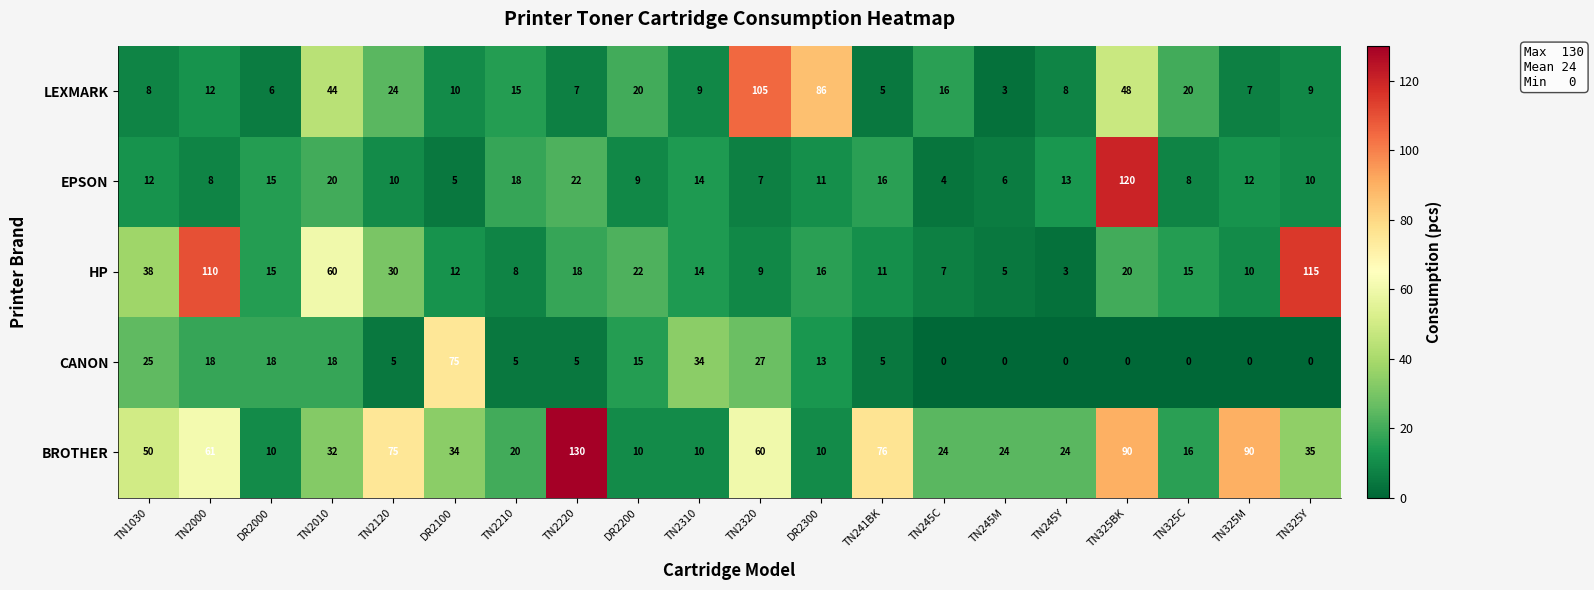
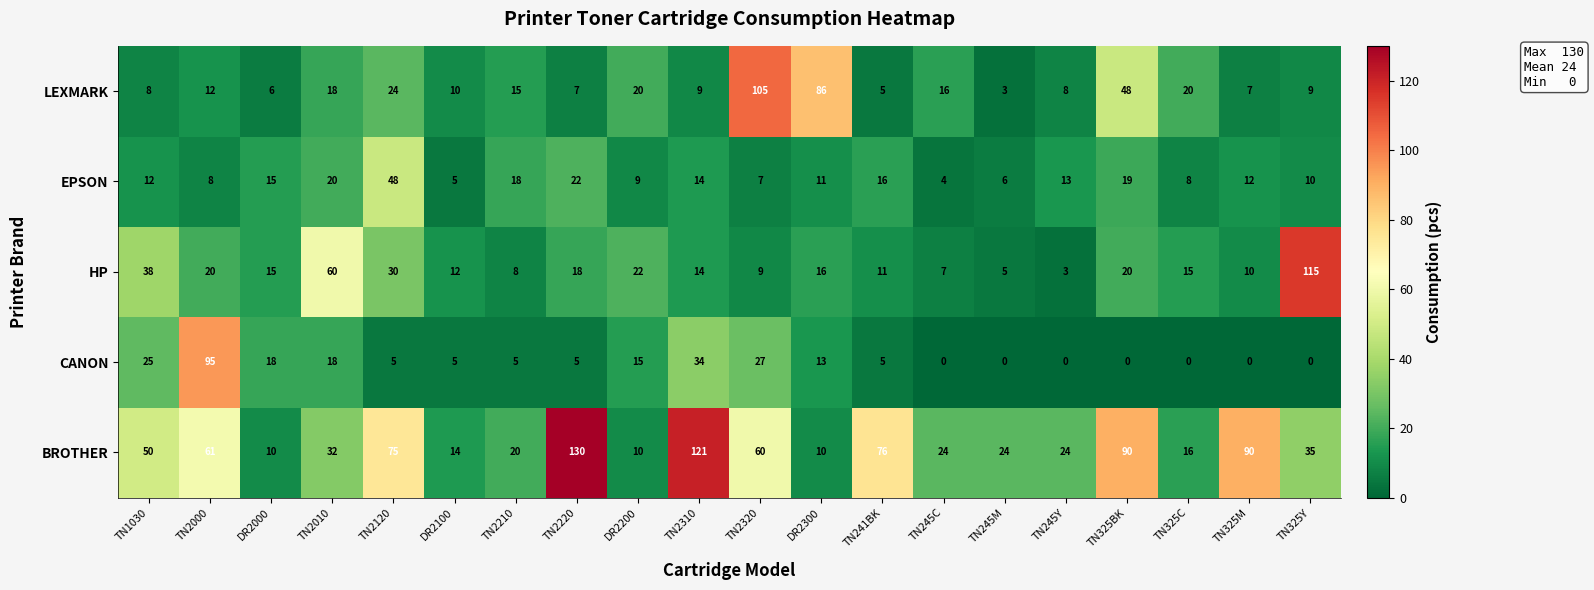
LEXMARK, TN2010: 44 -> 18
EPSON, TN2120: 10 -> 48
EPSON, TN325BK: 120 -> 19
HP, TN2000: 110 -> 20
CANON, TN2000: 18 -> 95
CANON, DR2100: 75 -> 5
BROTHER, DR2100: 34 -> 14
BROTHER, TN2310: 10 -> 121
